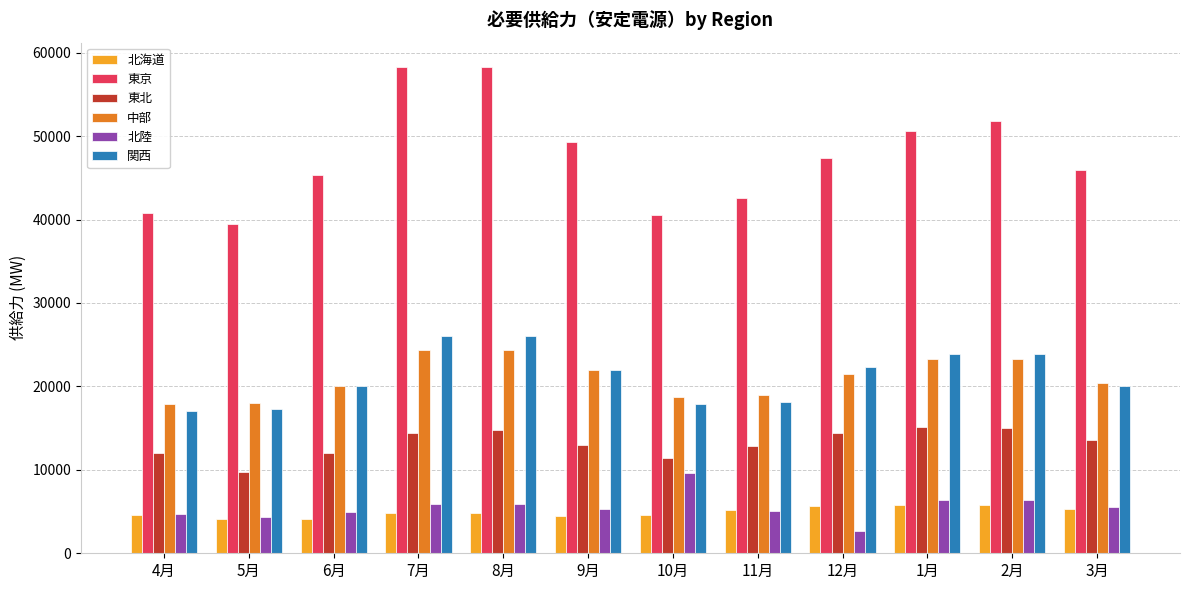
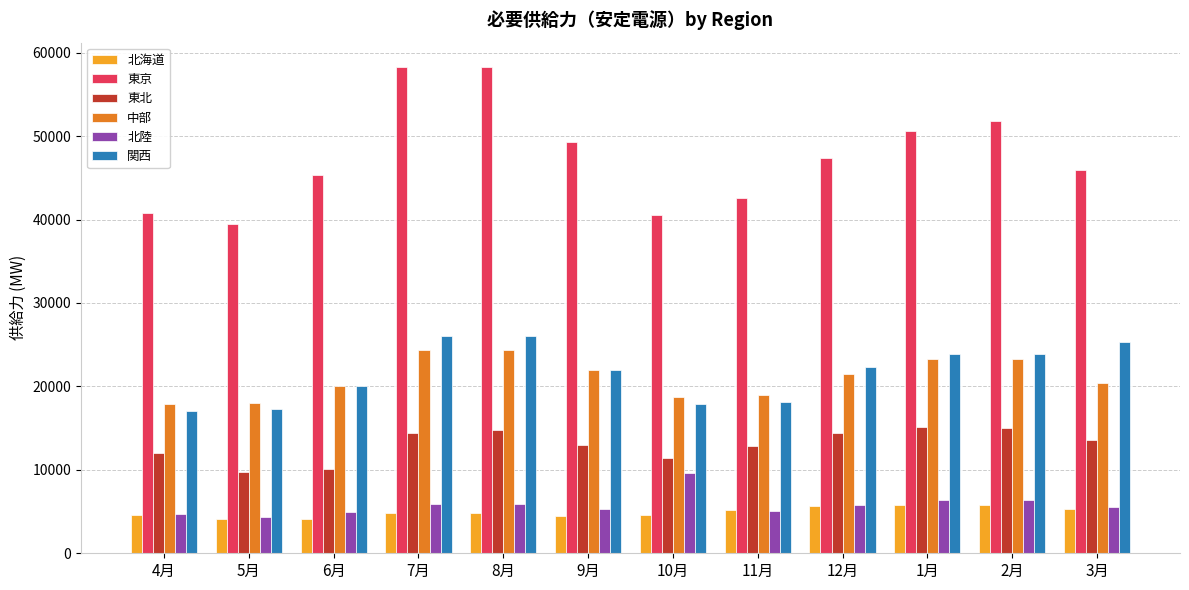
東北, 6月: 12000 -> 10000
北陸, 12月: 3000 -> 6000
関西, 3月: 20000 -> 25000
